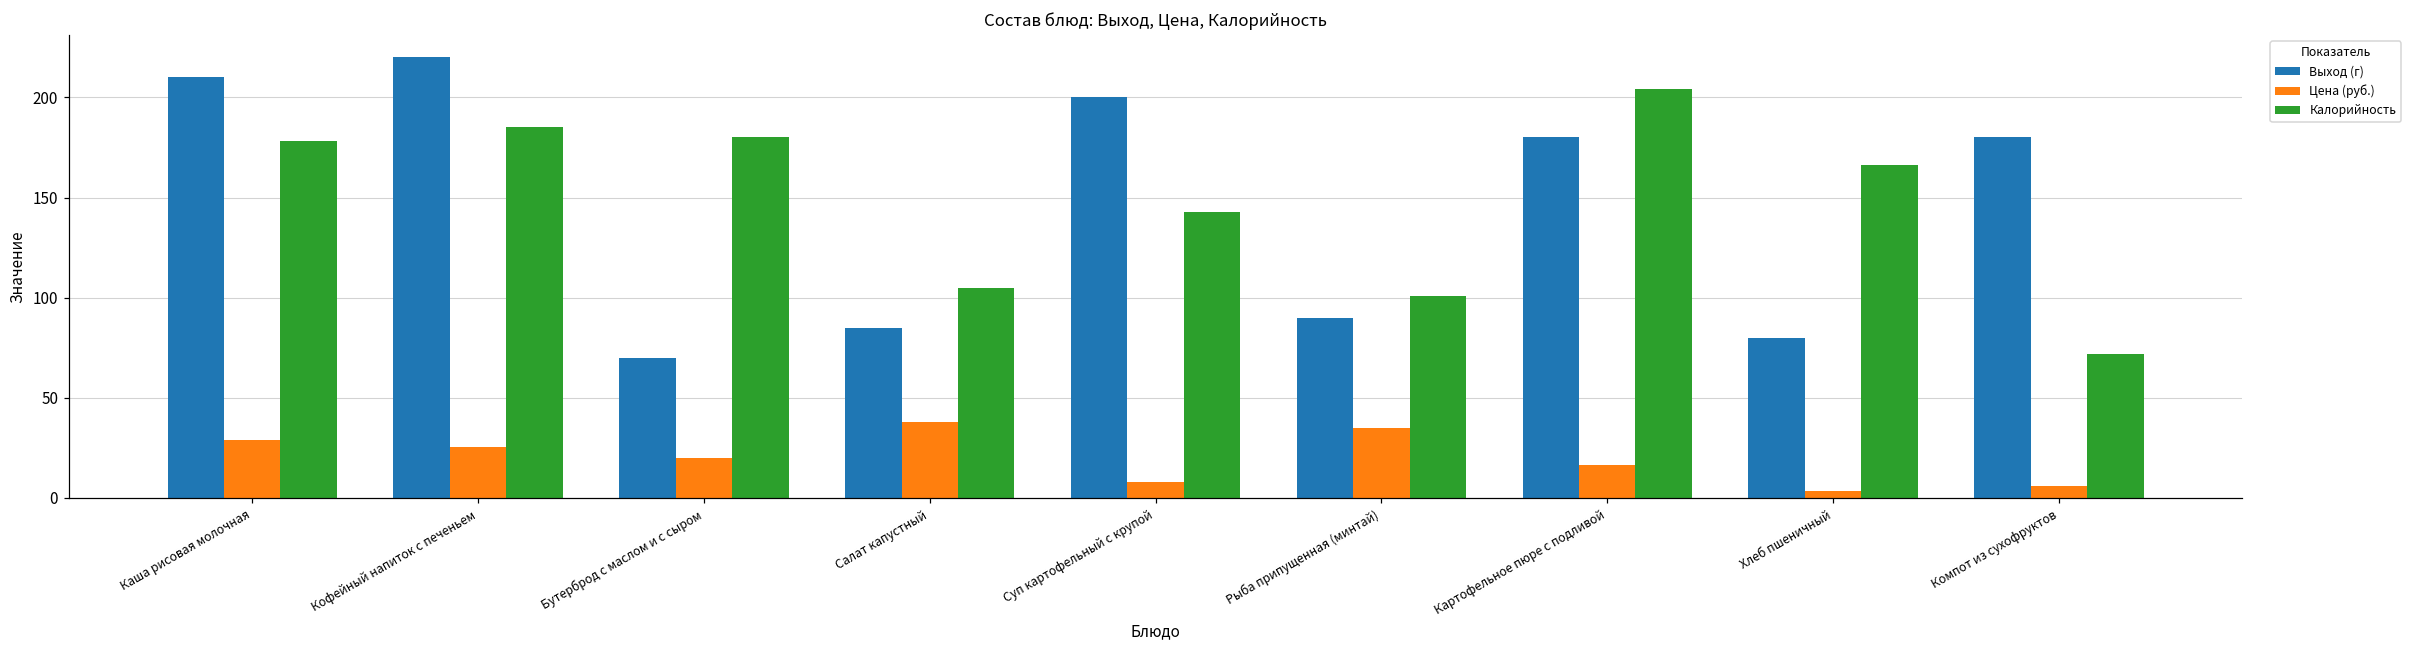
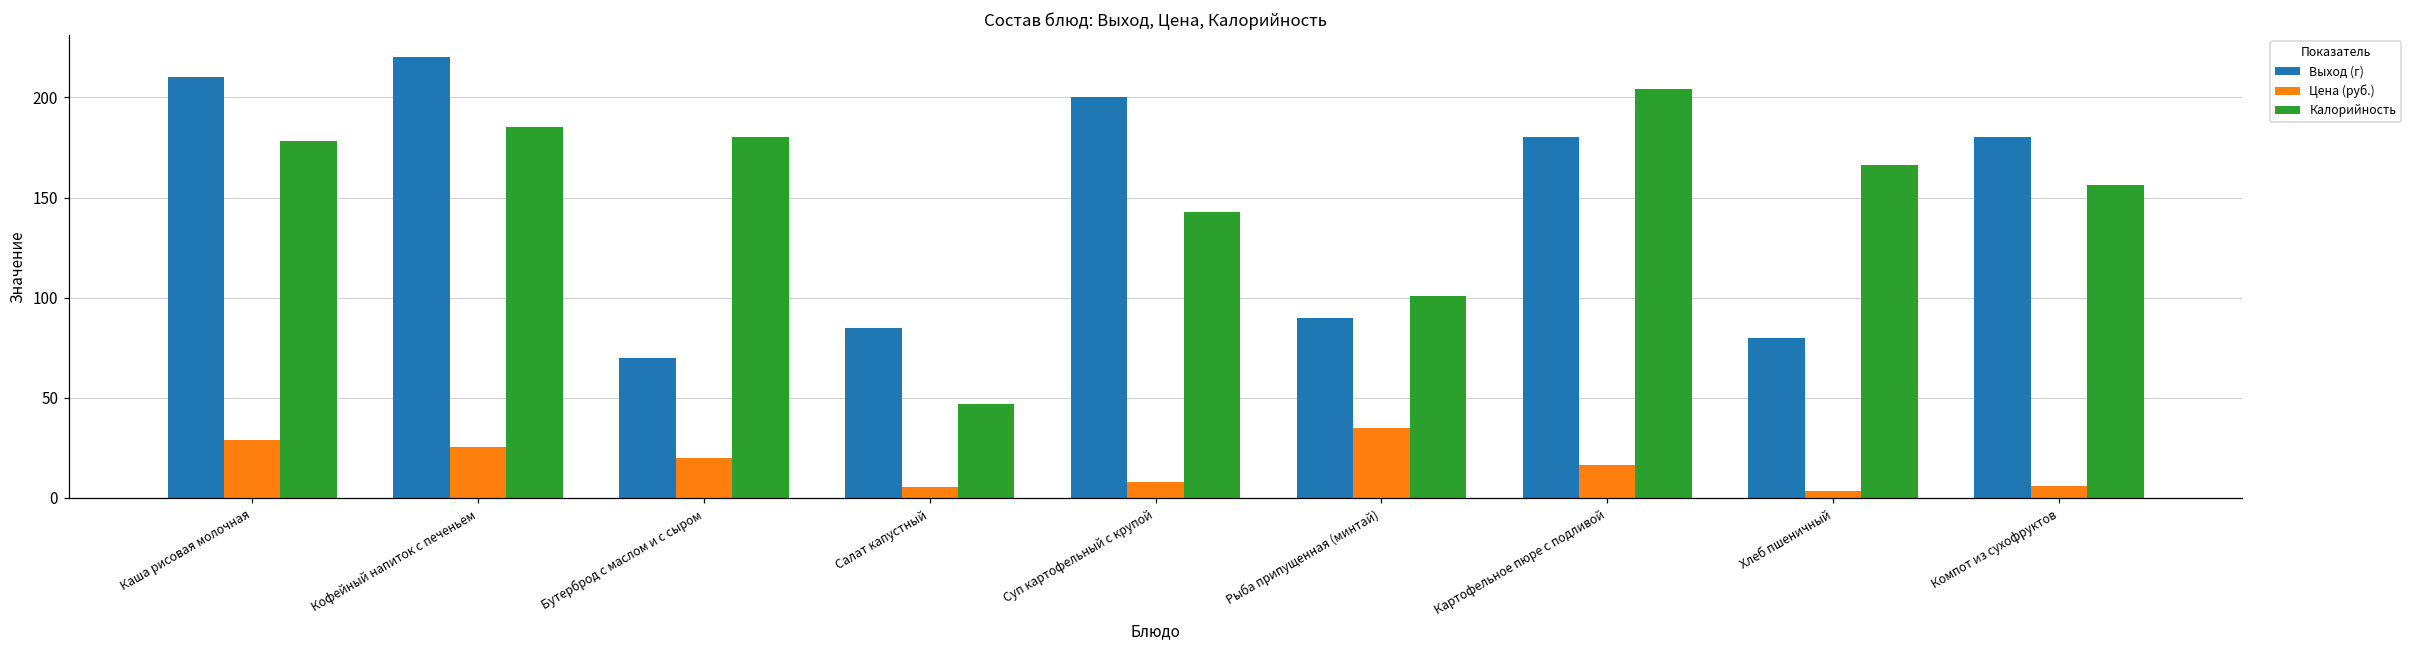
Цена (руб.), Салат капустный: 38 -> 5
Калорийность, Салат капустный: 105 -> 47
Калорийность, Компот из сухофруктов: 72 -> 156
